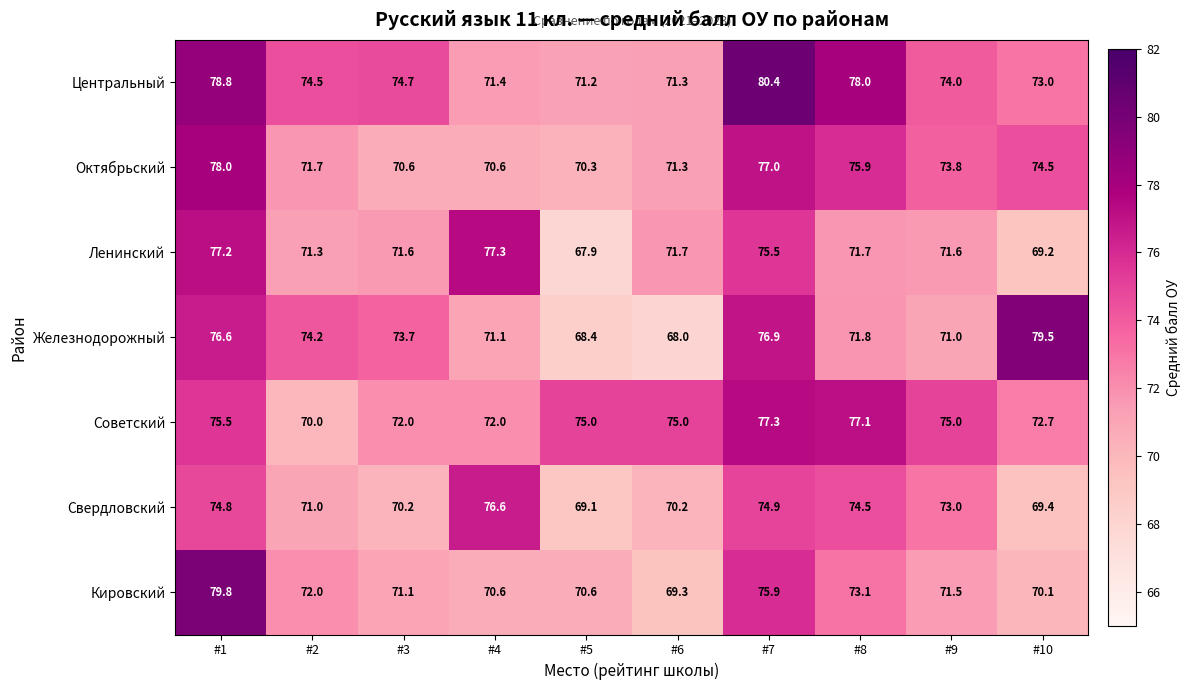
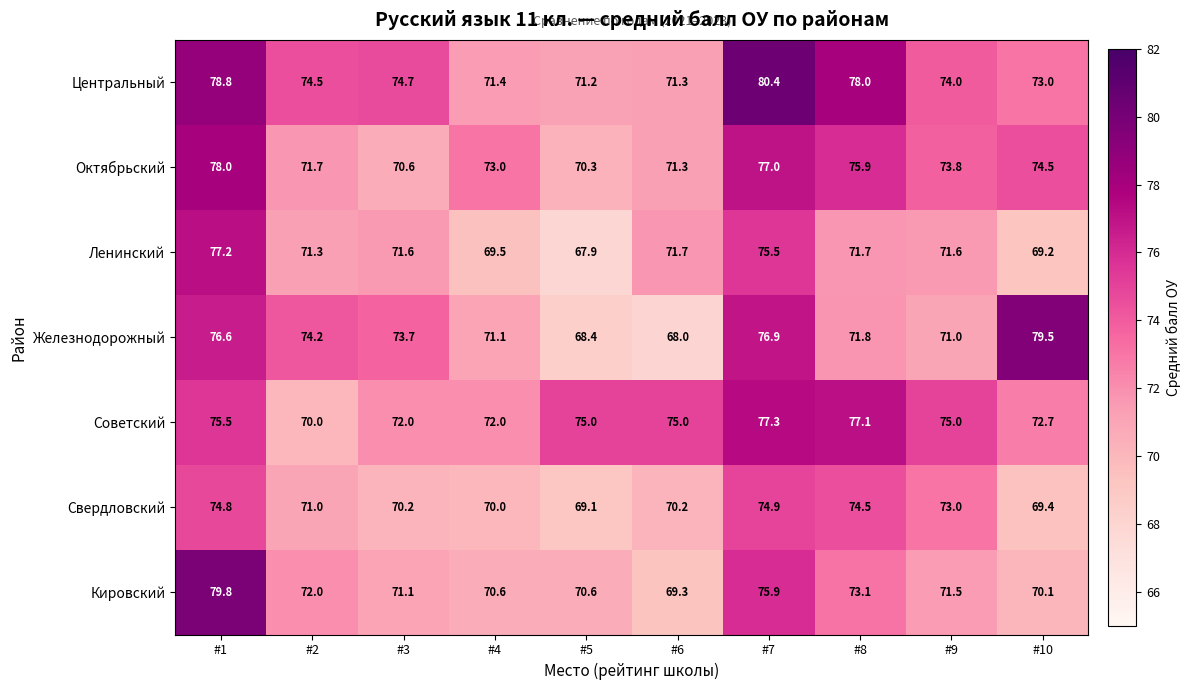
Октябрьский, #4: 70.6 -> 73.0
Ленинский, #4: 77.3 -> 69.5
Свердловский, #4: 76.6 -> 70.0
